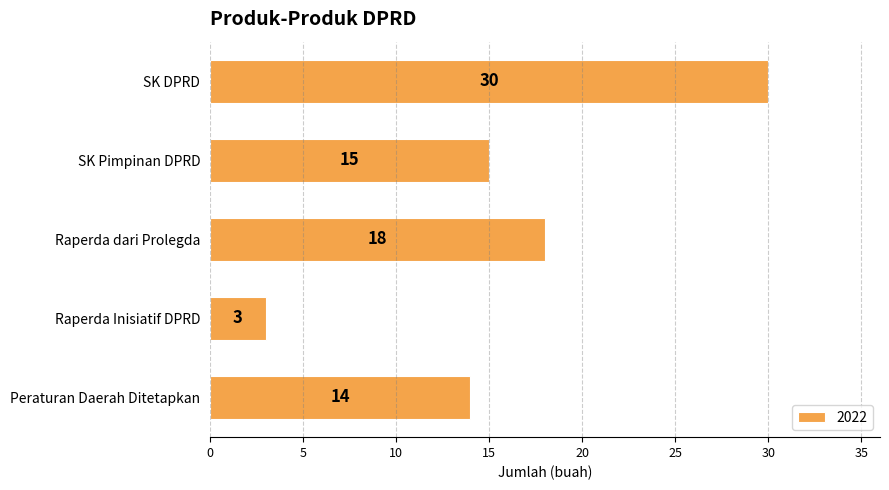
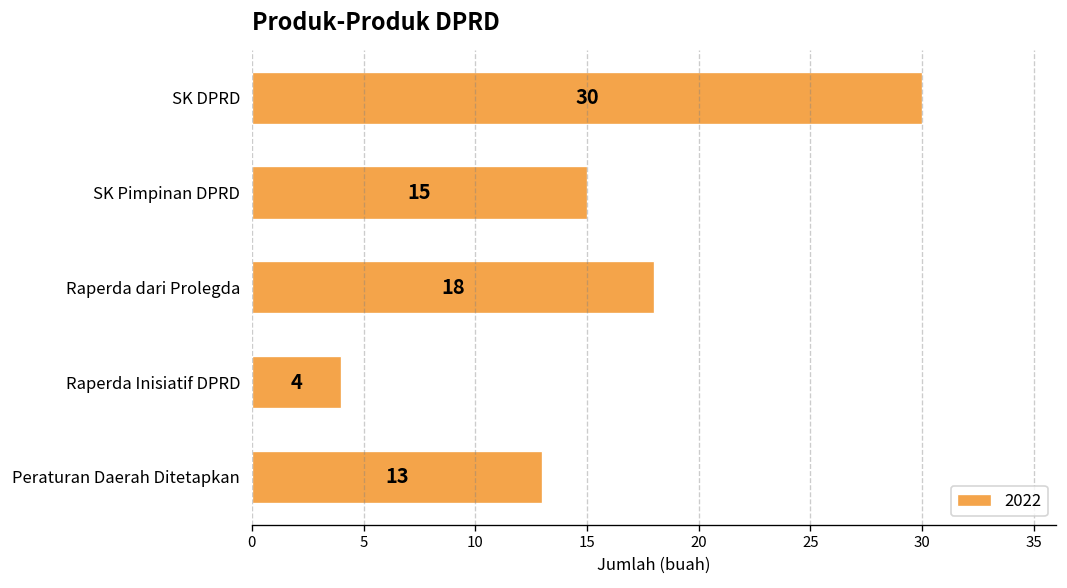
Raperda Inisiatif DPRD: 3 -> 4
Peraturan Daerah Ditetapkan: 14 -> 13
